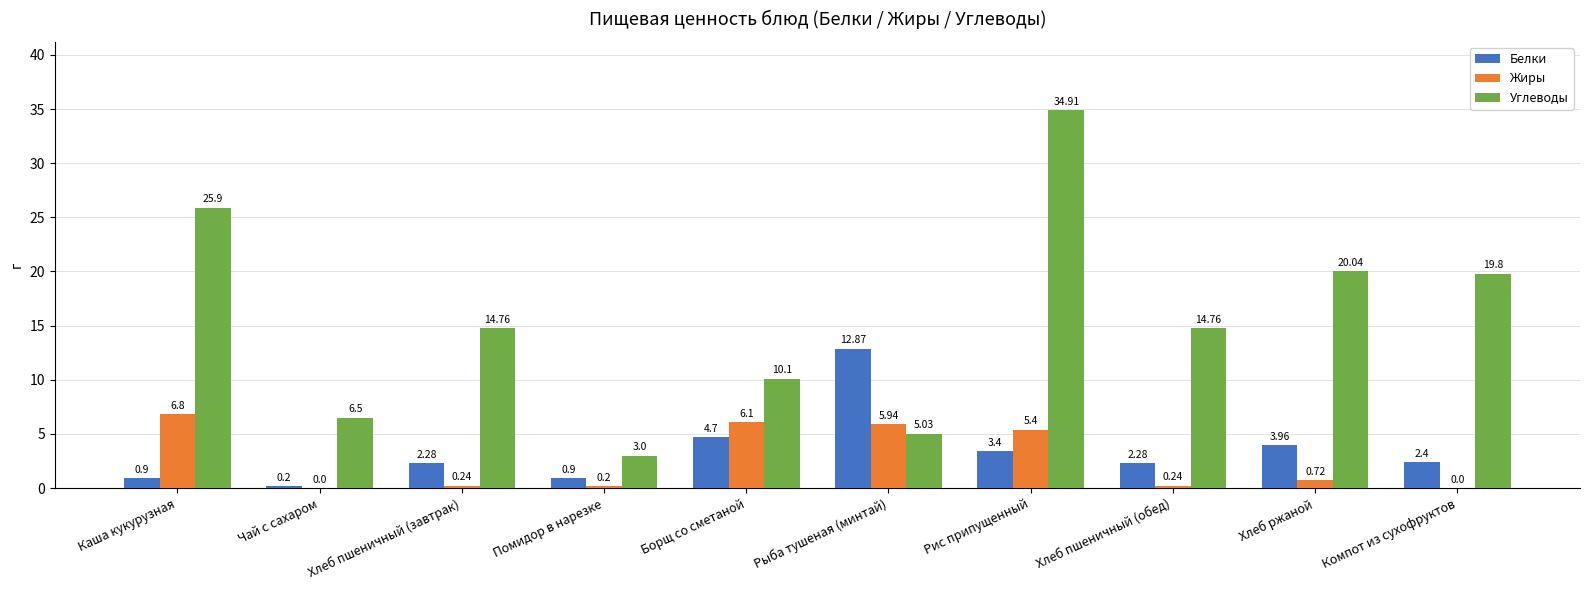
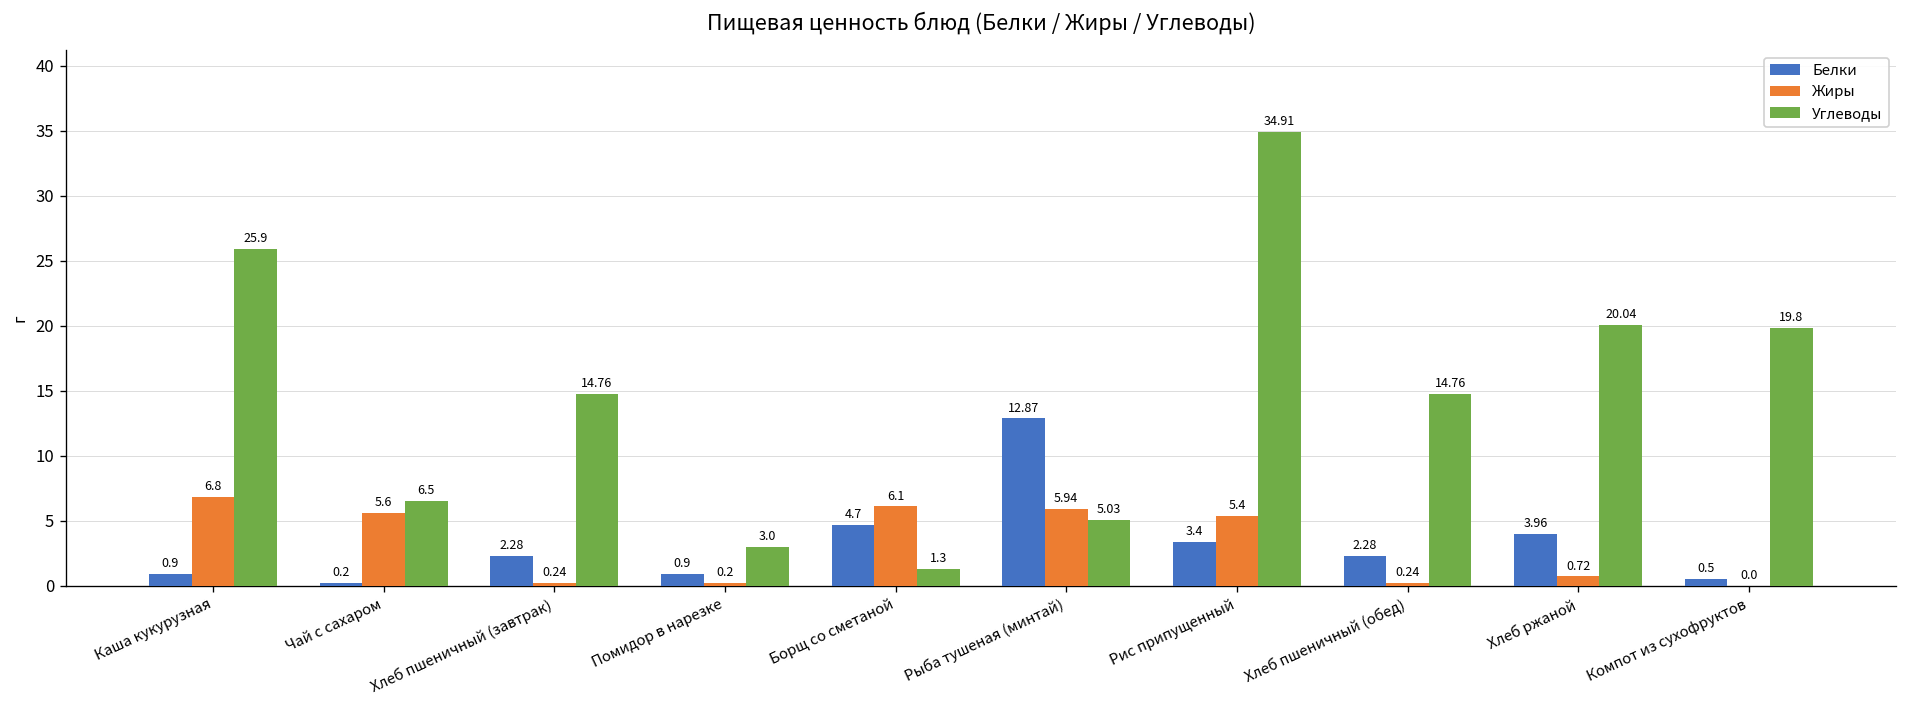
Жиры, Чай с сахаром: 0.0 -> 5.6
Углеводы, Борщ со сметаной: 10.1 -> 1.3
Белки, Компот из сухофруктов: 2.4 -> 0.5
